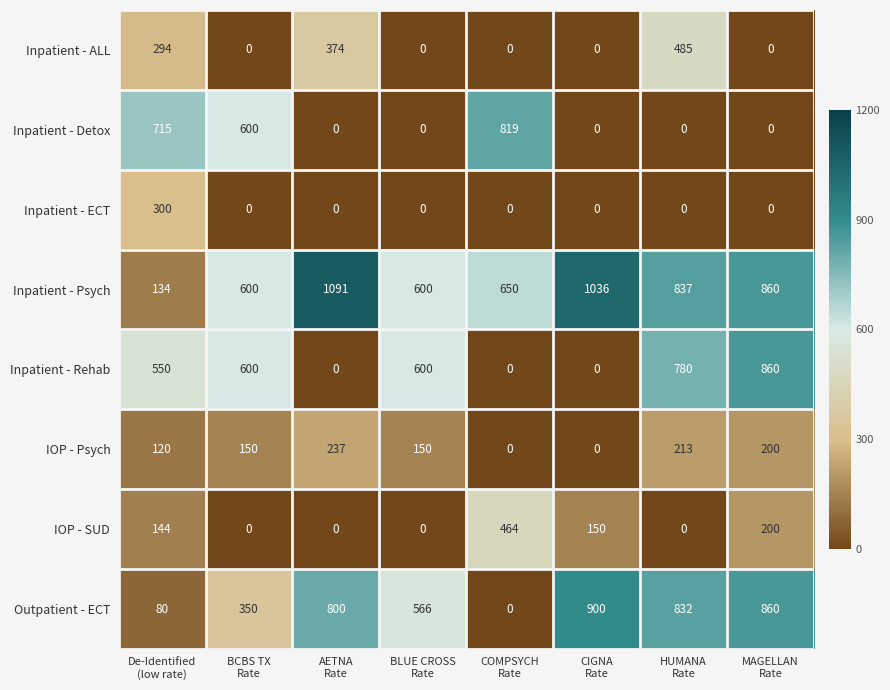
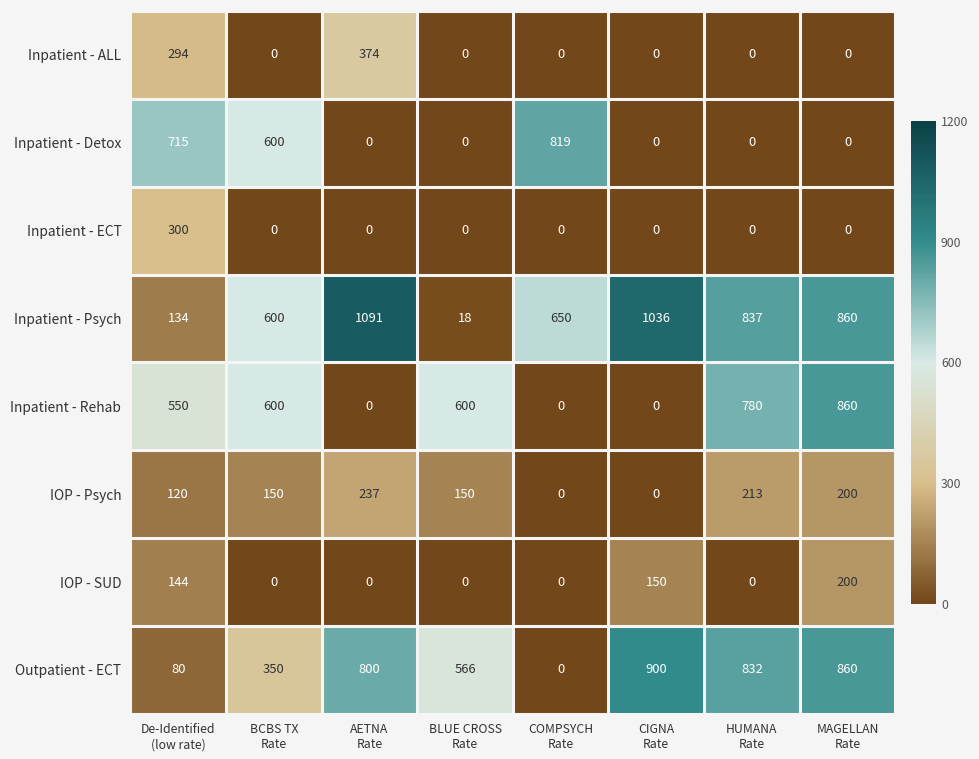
Inpatient - ALL, HUMANA Rate: 485 -> 0
Inpatient - Psych, BLUE CROSS Rate: 600 -> 18
IOP - SUD, COMPSYCH Rate: 464 -> 0
